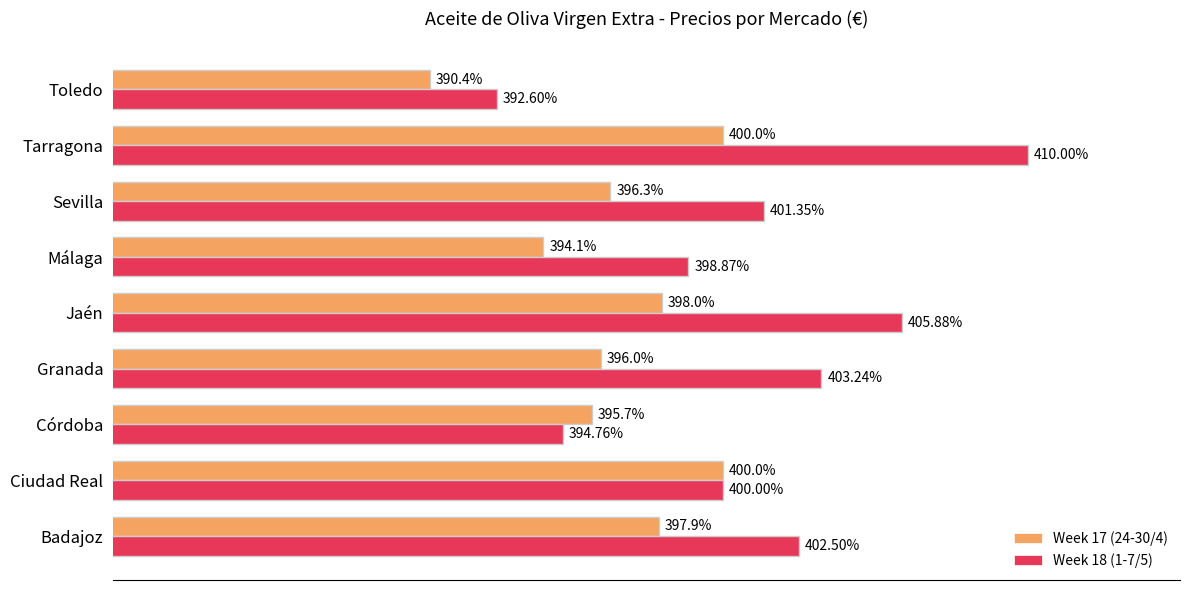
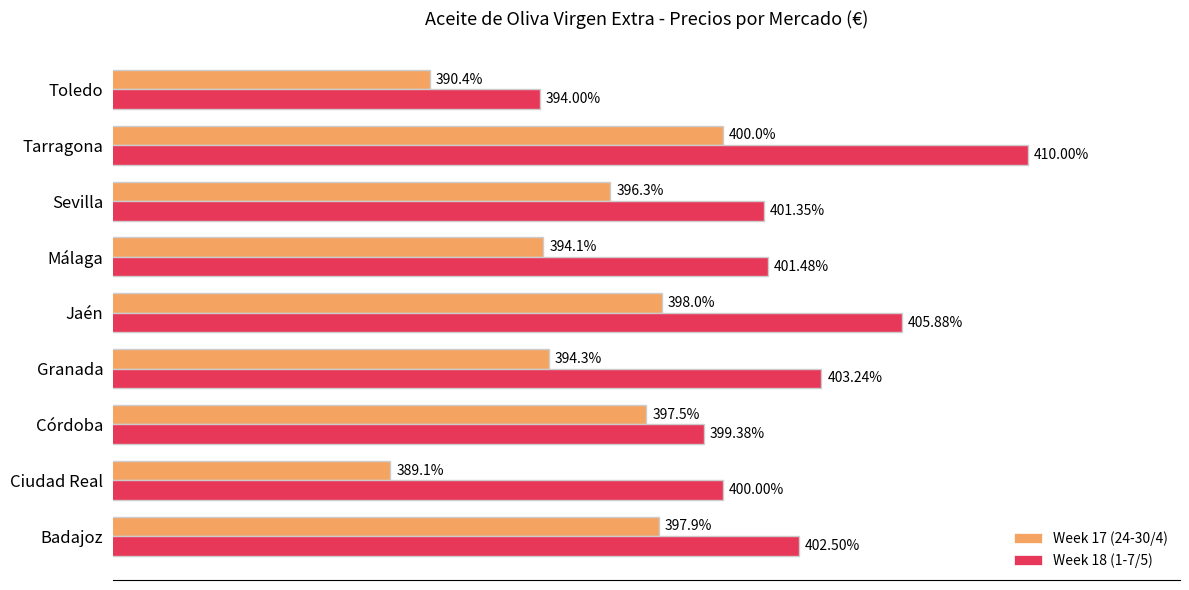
Week 18 (1-7/5), Toledo: 392.60% -> 394.00%
Week 18 (1-7/5), Málaga: 398.87% -> 401.48%
Week 17 (24-30/4), Granada: 396.0% -> 394.3%
Week 17 (24-30/4), Córdoba: 395.7% -> 397.5%
Week 18 (1-7/5), Córdoba: 394.76% -> 399.38%
Week 17 (24-30/4), Ciudad Real: 400.0% -> 389.1%
